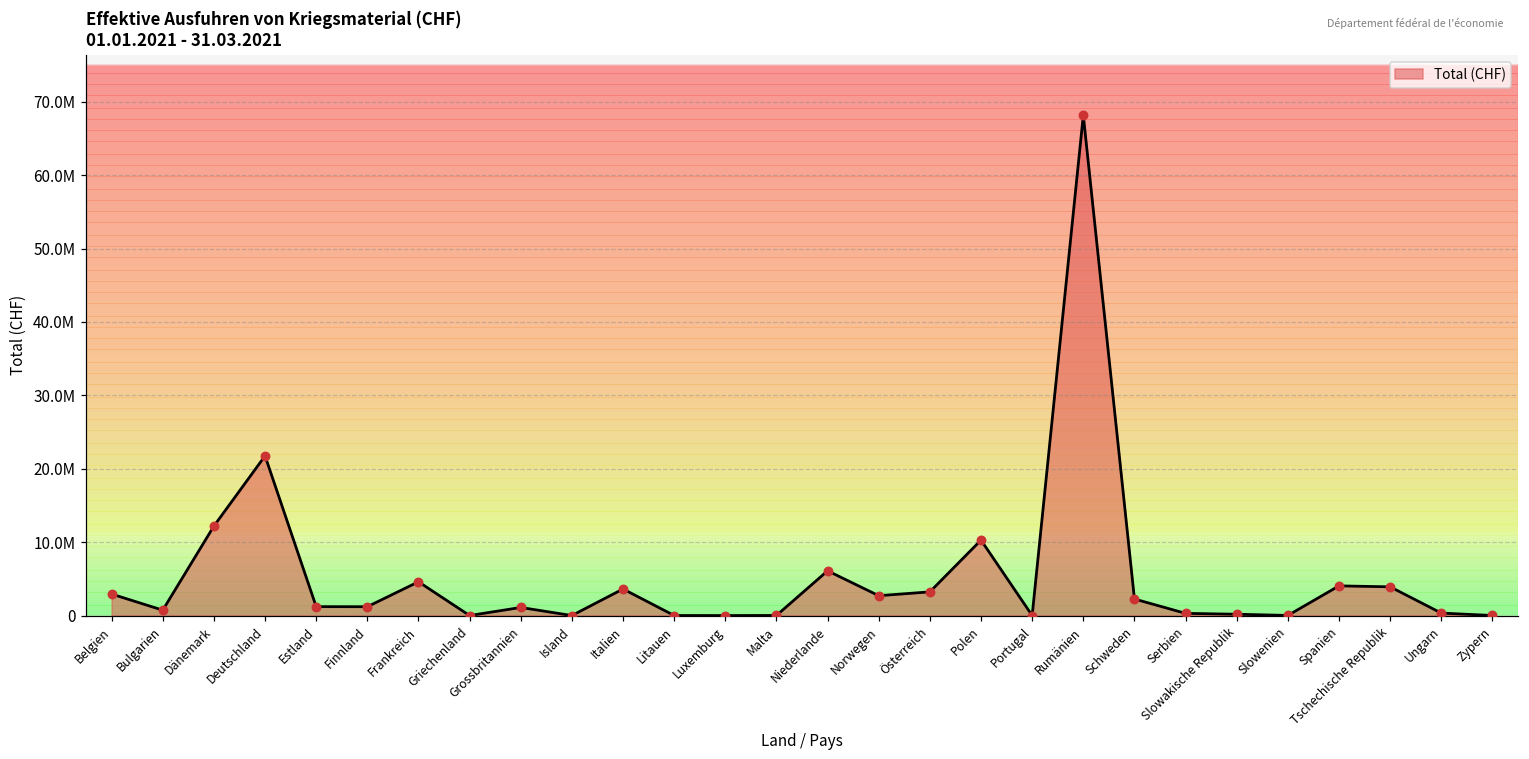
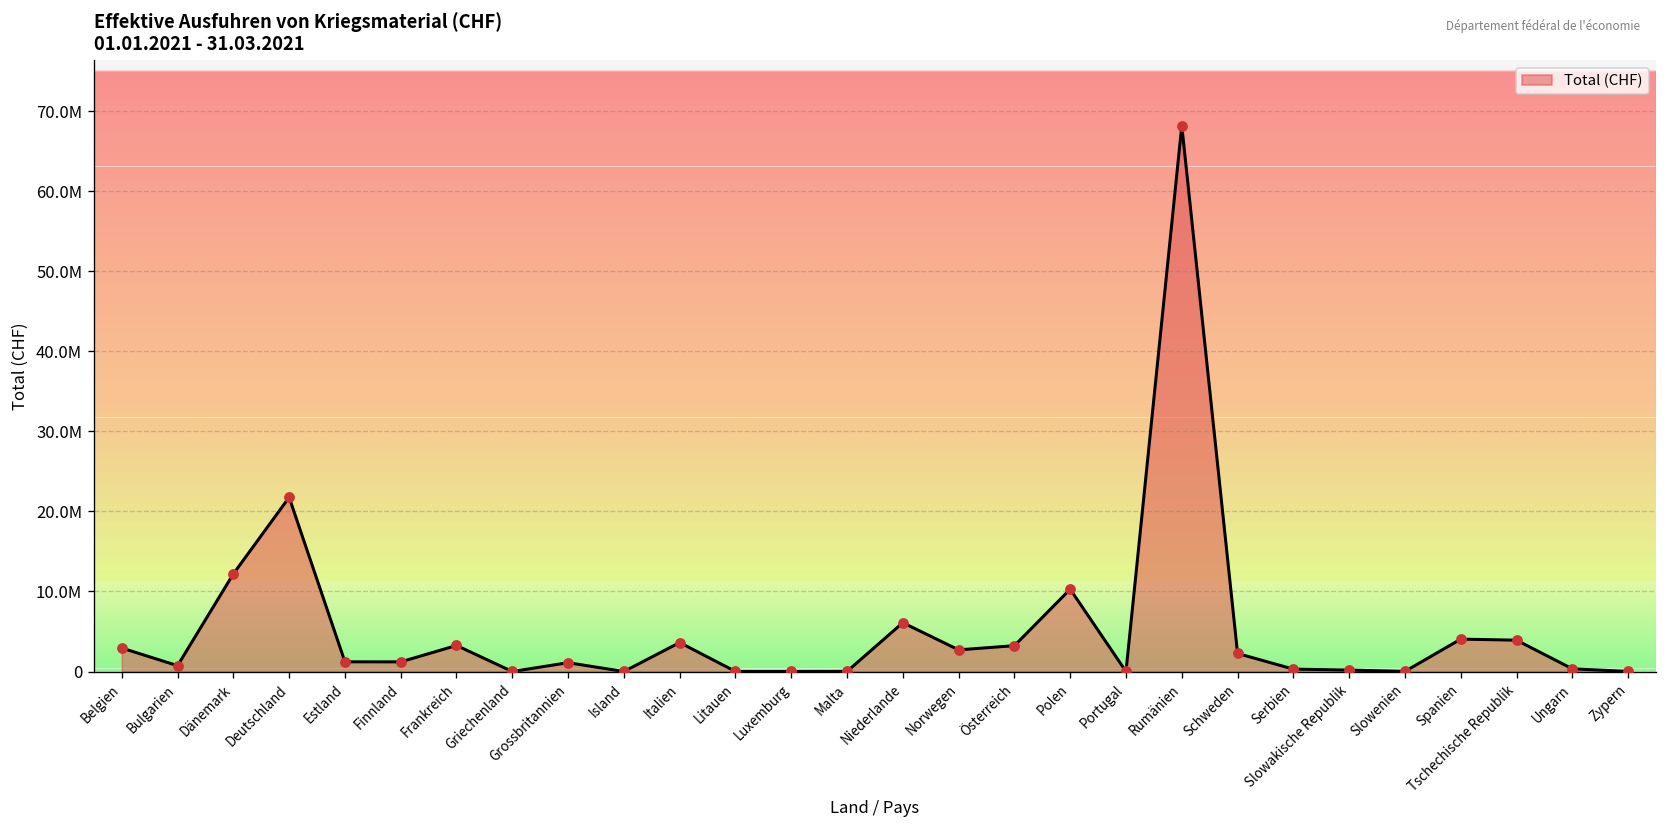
Frankreich: 5000000 -> 3000000
